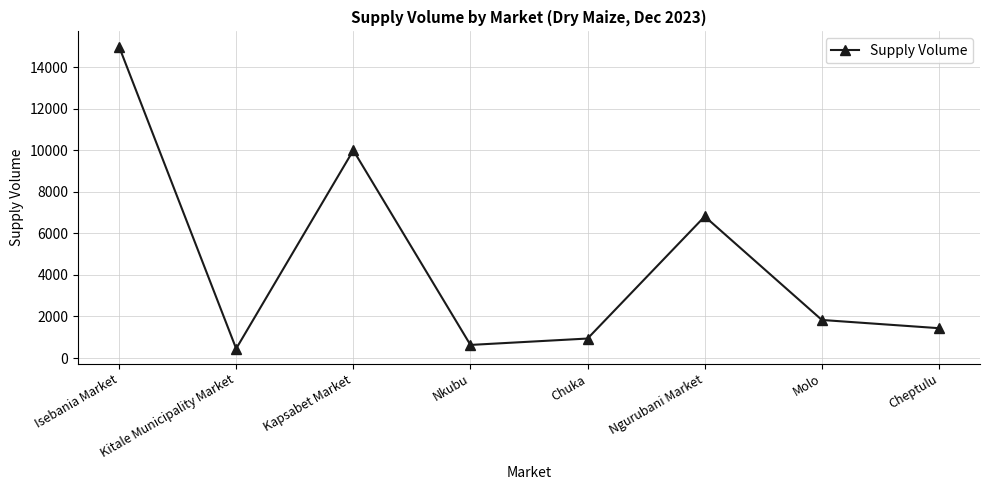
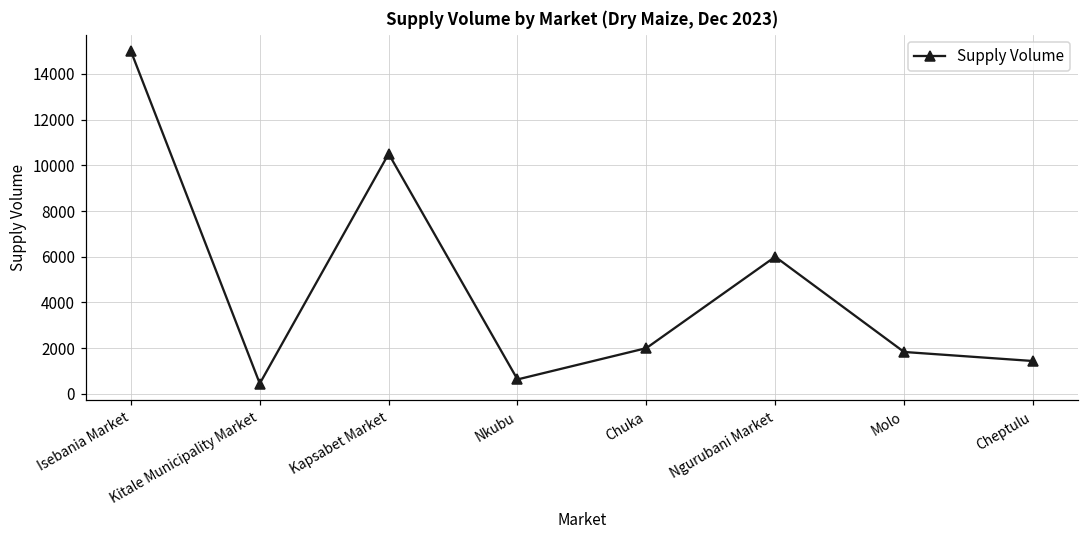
Kapsabet Market: 10000 -> 10500
Chuka: 900 -> 2000
Ngurubani Market: 6800 -> 6000
